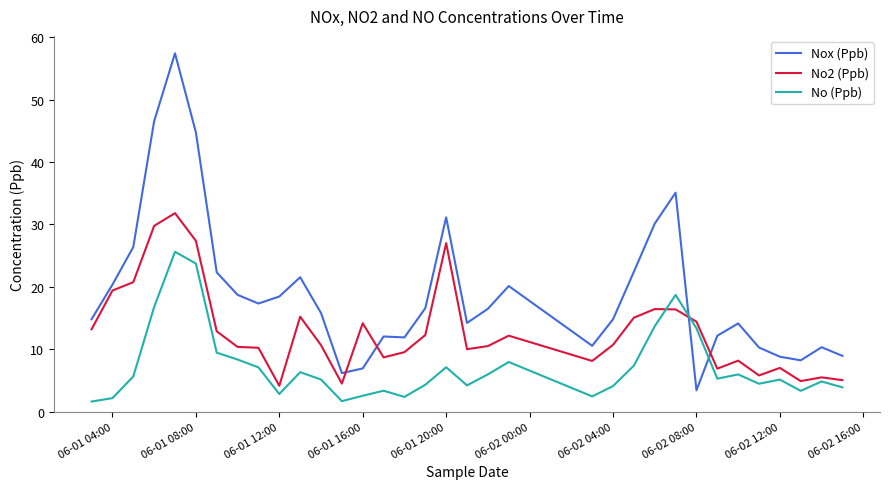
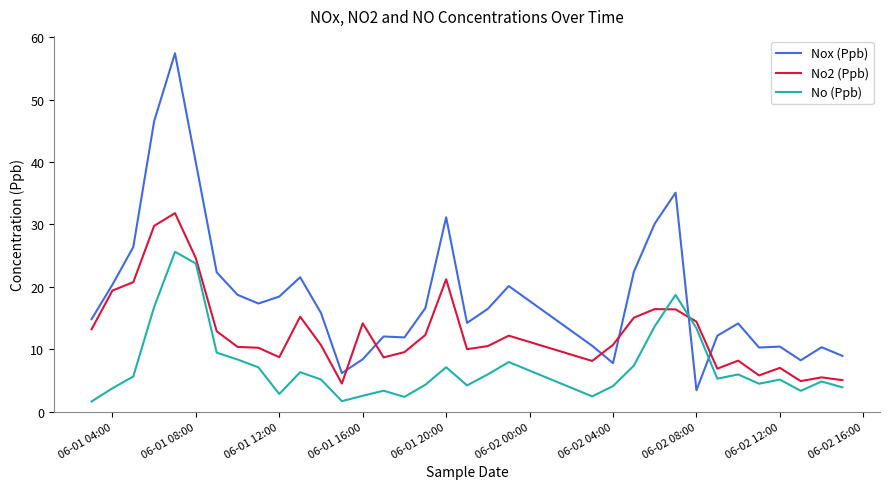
No (Ppb), 06-01 04:00: 2 -> 4
Nox (Ppb), 06-01 08:00: 45 -> 40
No2 (Ppb), 06-01 08:00: 27 -> 25
No2 (Ppb), 06-01 12:00: 4 -> 9
Nox (Ppb), 06-01 16:00: 7 -> 8
No2 (Ppb), 06-01 20:00: 27 -> 21
Nox (Ppb), 06-02 04:00: 15 -> 8
Nox (Ppb), 06-02 12:00: 9 -> 10
